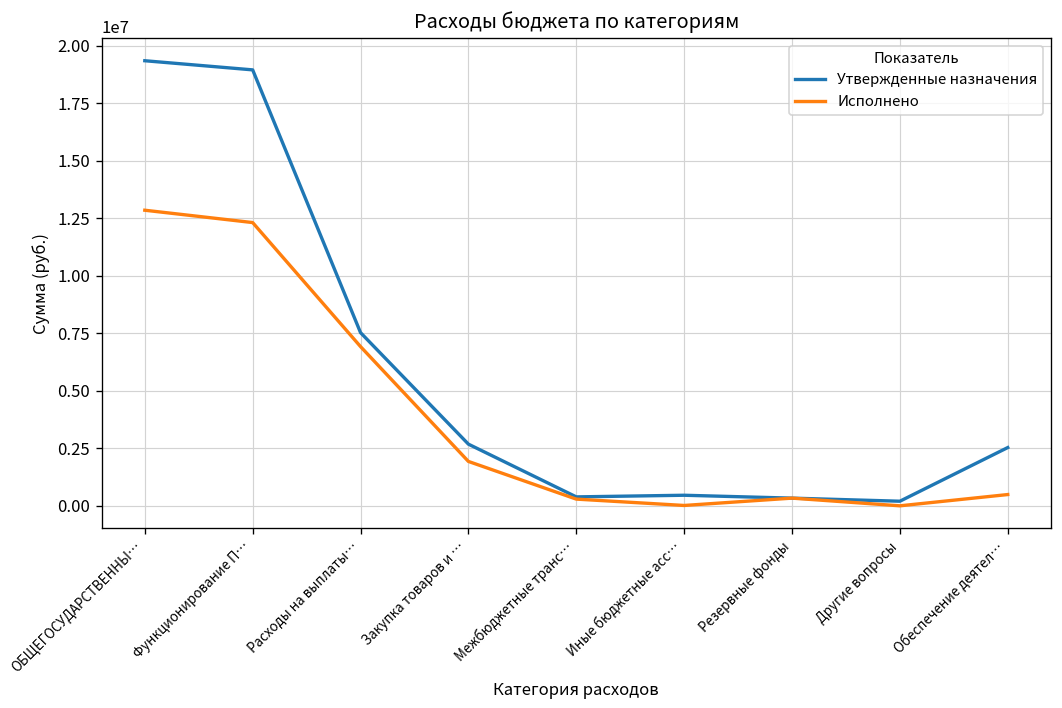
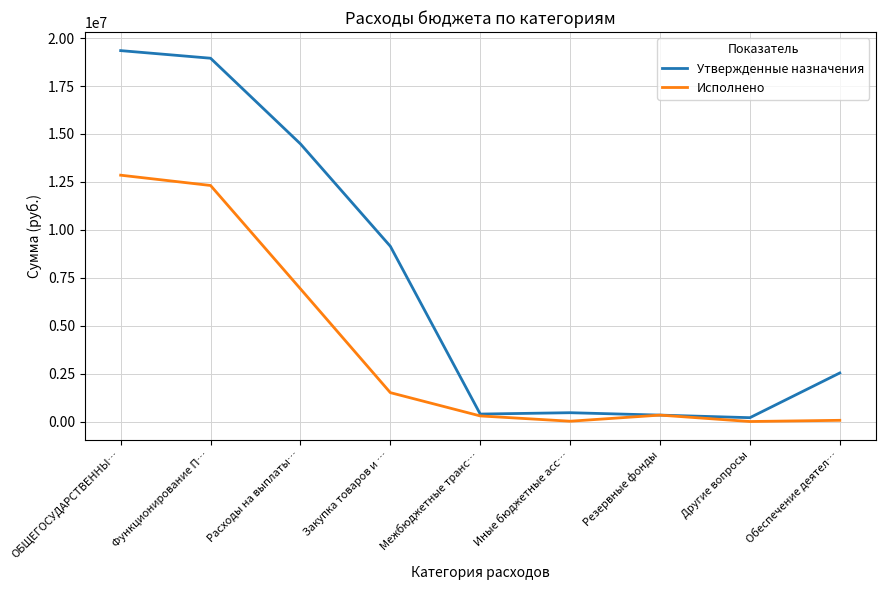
Утвержденные назначения, Расходы на выплаты…: 7500000 -> 14500000
Утвержденные назначения, Закупка товаров и …: 2700000 -> 9100000
Исполнено, Закупка товаров и …: 1900000 -> 1500000
Исполнено, Обеспечение деятел…: 500000 -> 100000
